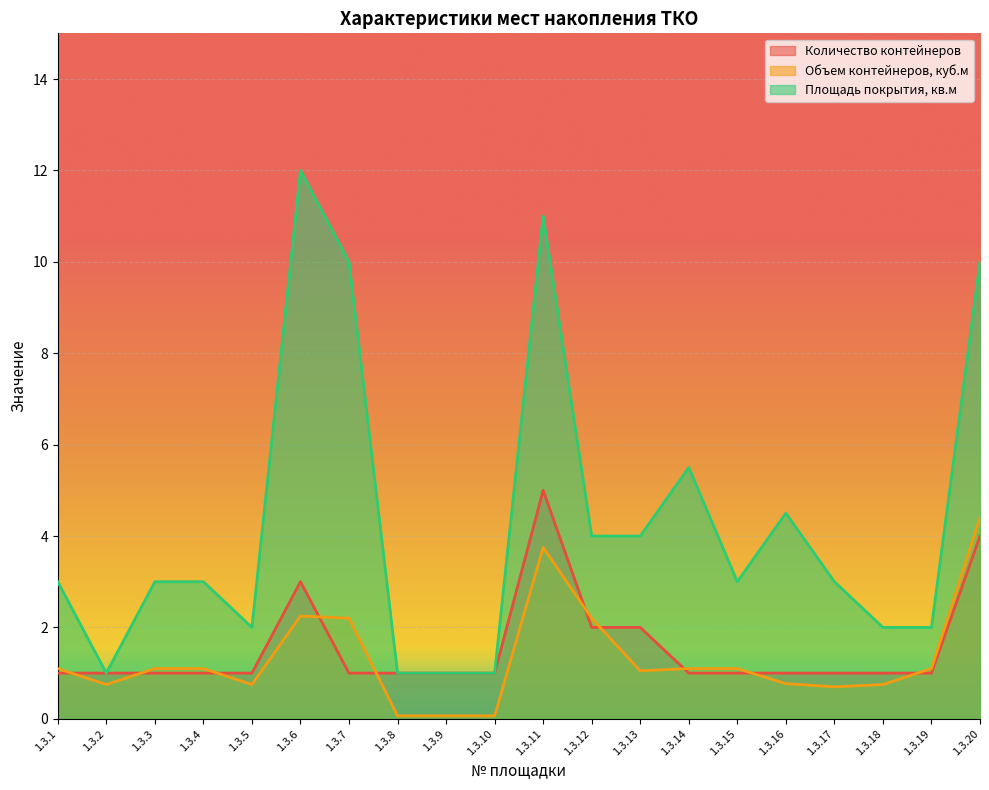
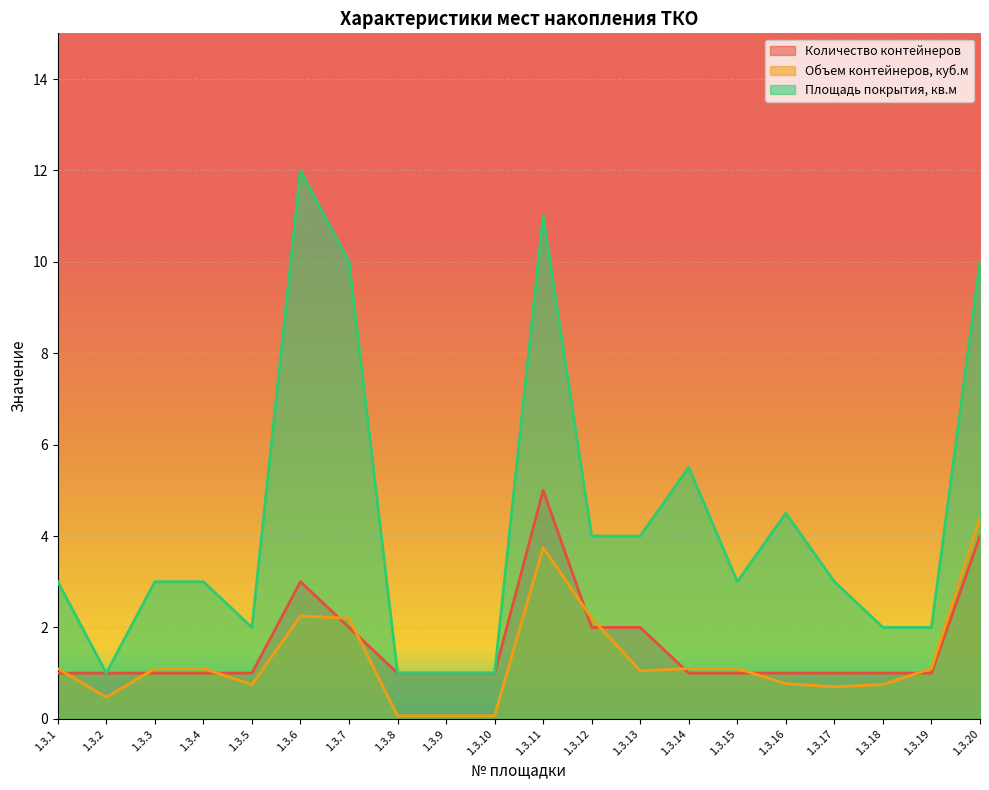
Объем контейнеров, куб.м, 1.3.2: 0.8 -> 0.5
Количество контейнеров, 1.3.7: 1 -> 2
